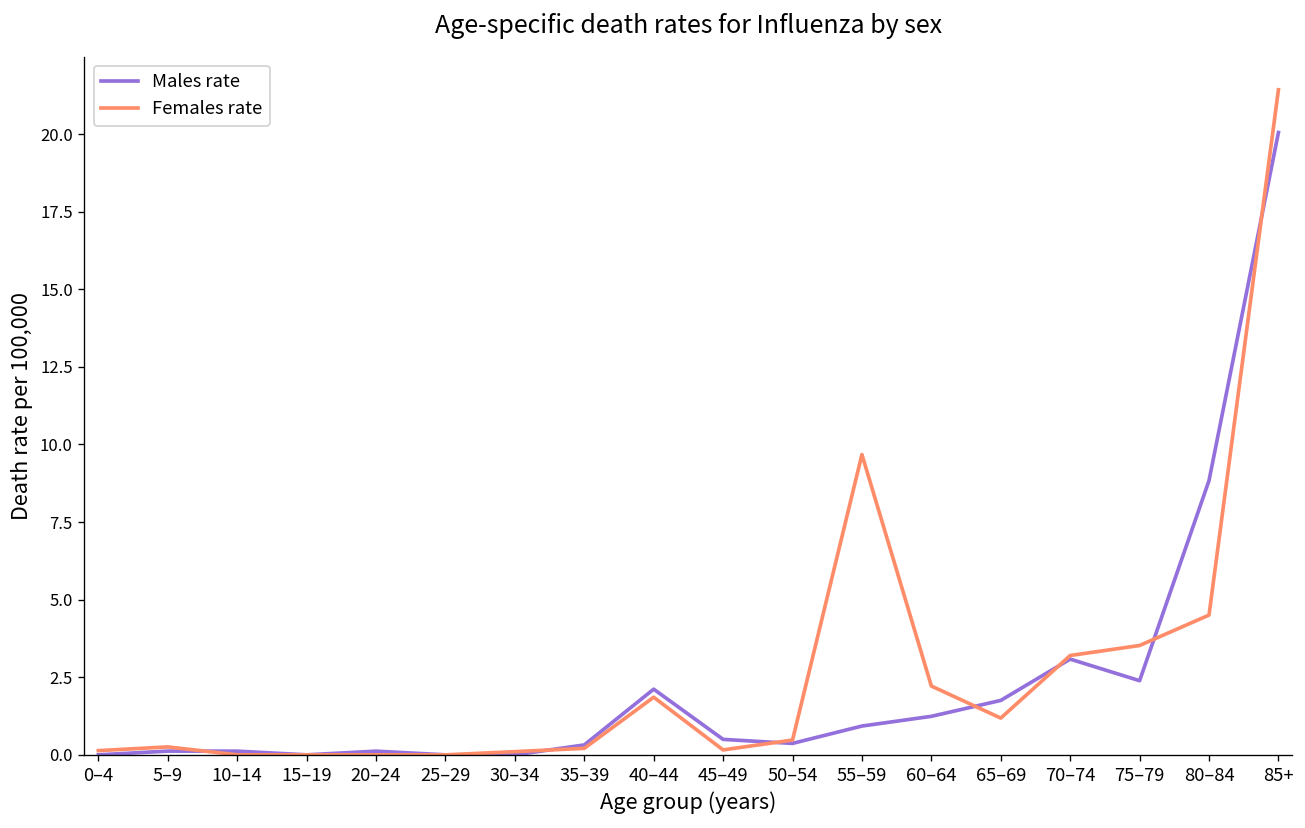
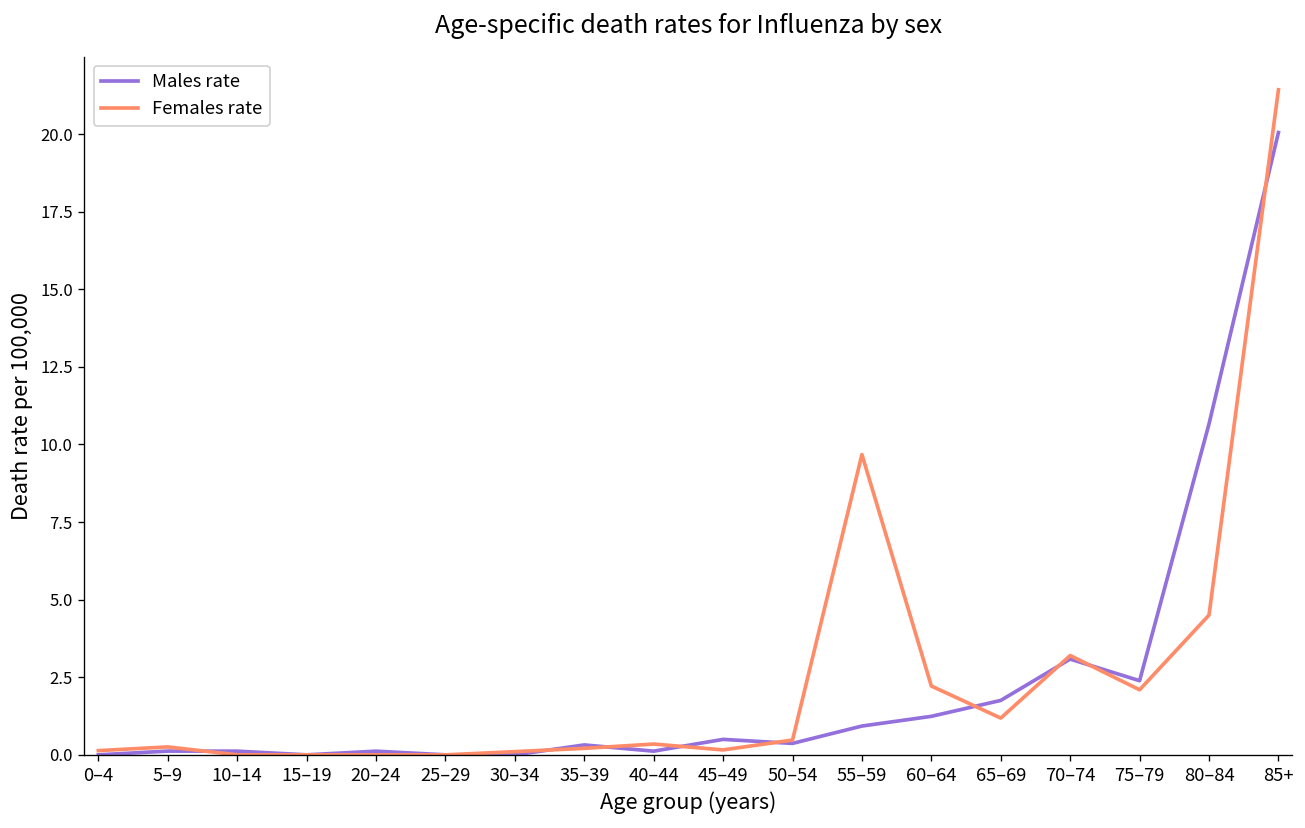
Males rate, 40–44: 2.1 -> 0.1
Females rate, 40–44: 1.9 -> 0.3
Females rate, 75–79: 3.5 -> 2.1
Males rate, 80–84: 8.8 -> 10.7
